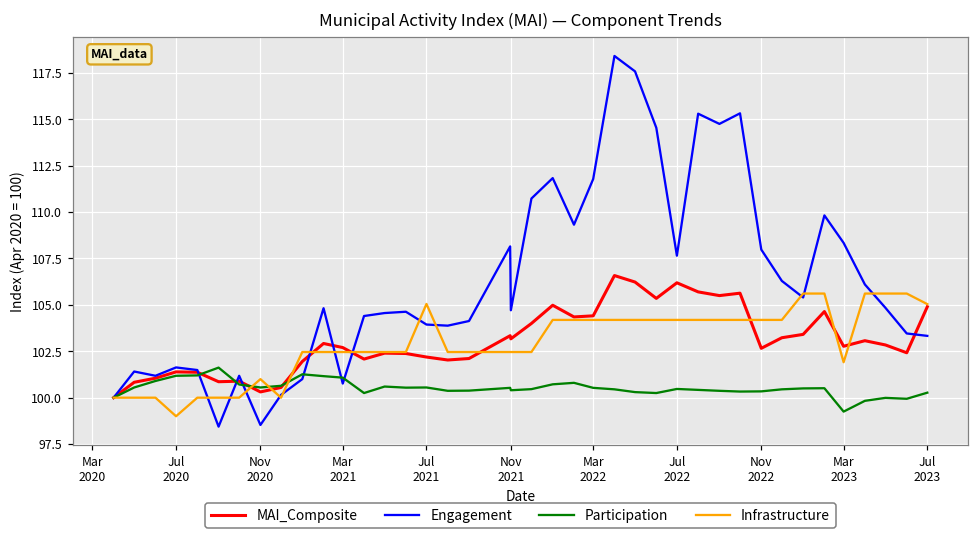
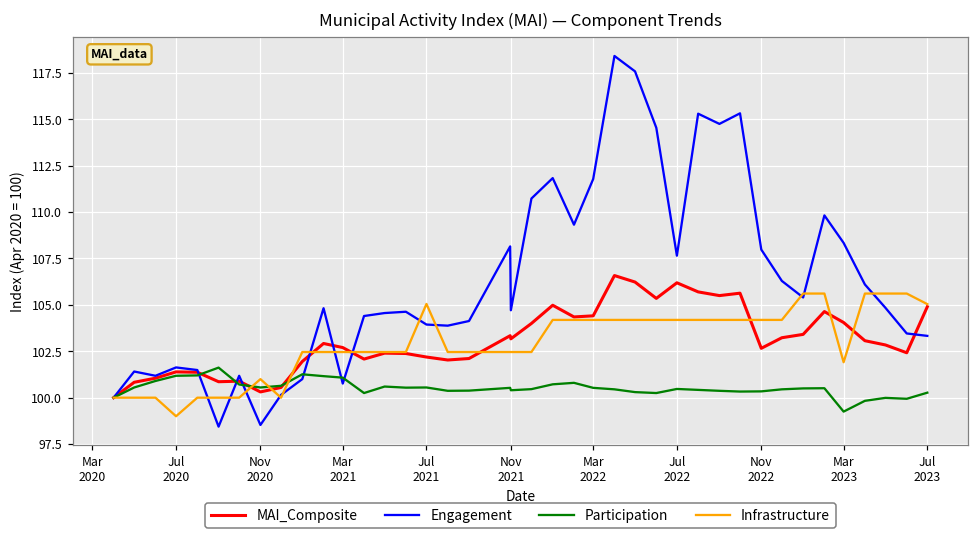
MAI_Composite, Mar 2023: 102.8 -> 104.1
